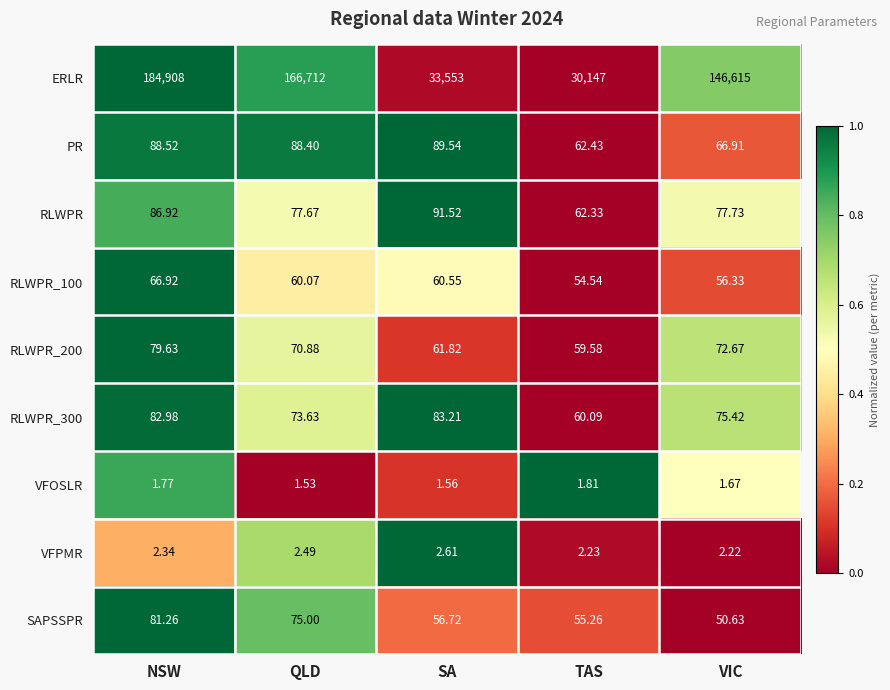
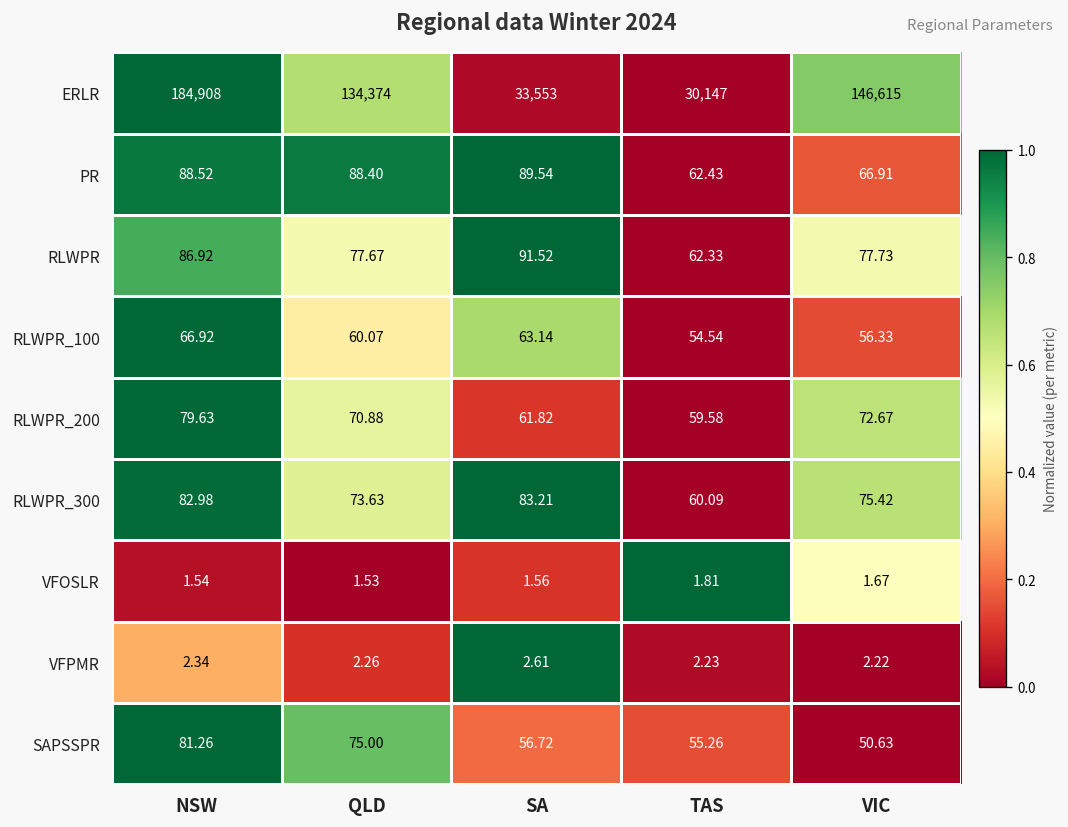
ERLR, QLD: 166,712 -> 134,374
RLWPR_100, SA: 60.55 -> 63.14
VFOSLR, NSW: 1.77 -> 1.54
VFPMR, QLD: 2.49 -> 2.26
